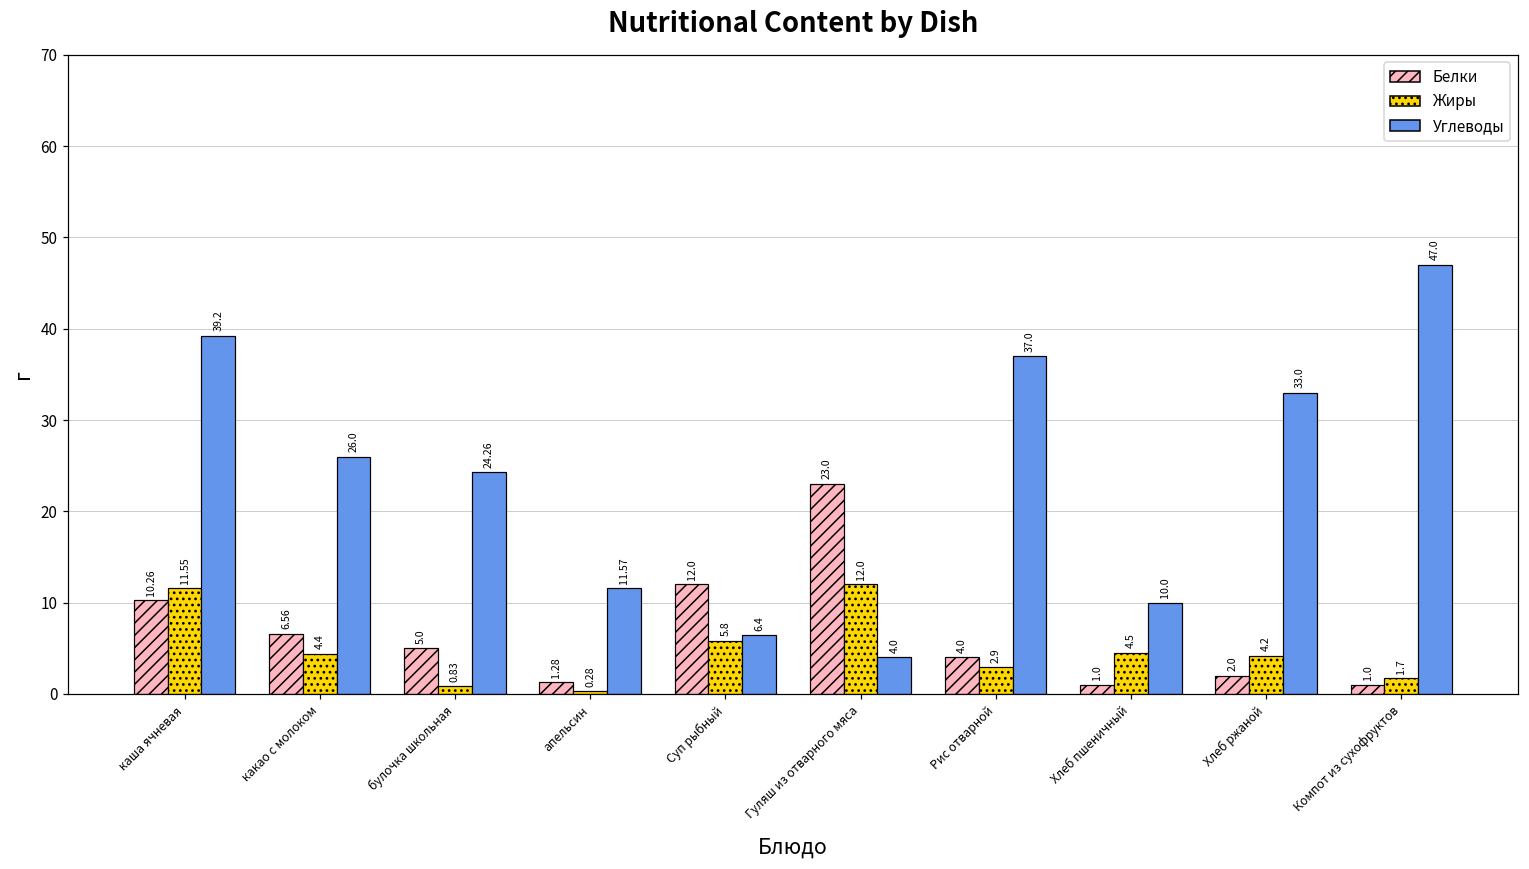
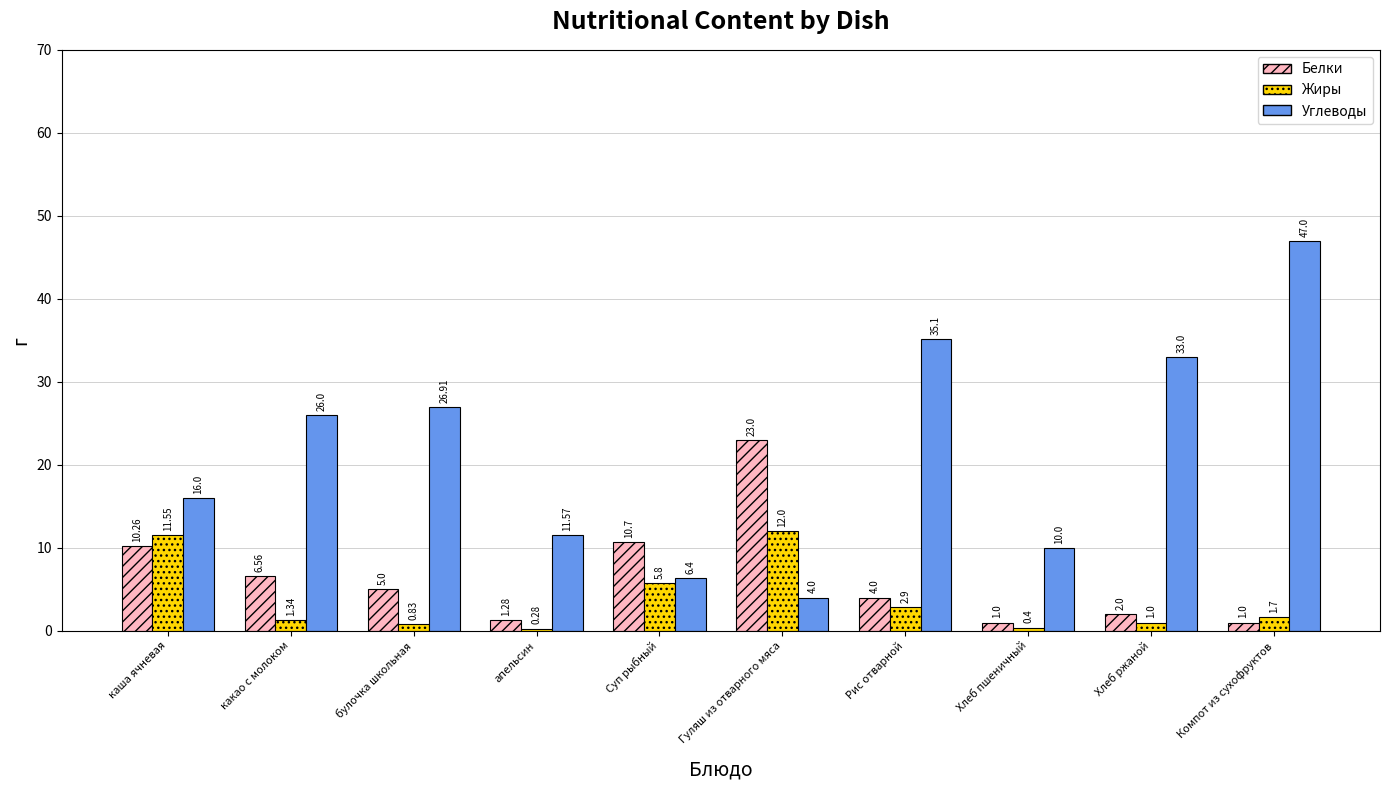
Углеводы, каша ячневая: 39.2 -> 16.0
Жиры, какао с молоком: 4.4 -> 1.34
Углеводы, булочка школьная: 24.26 -> 26.91
Белки, Суп рыбный: 12.0 -> 10.7
Углеводы, Рис отварной: 37.0 -> 35.1
Жиры, Хлеб пшеничный: 4.5 -> 0.4
Жиры, Хлеб ржаной: 4.2 -> 1.0
